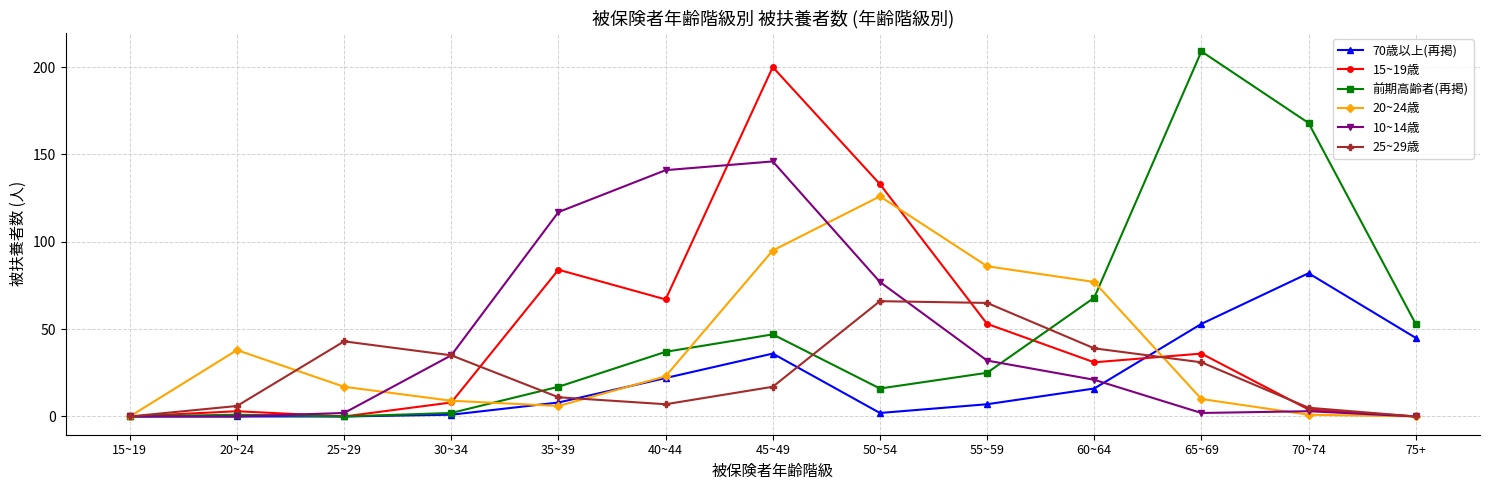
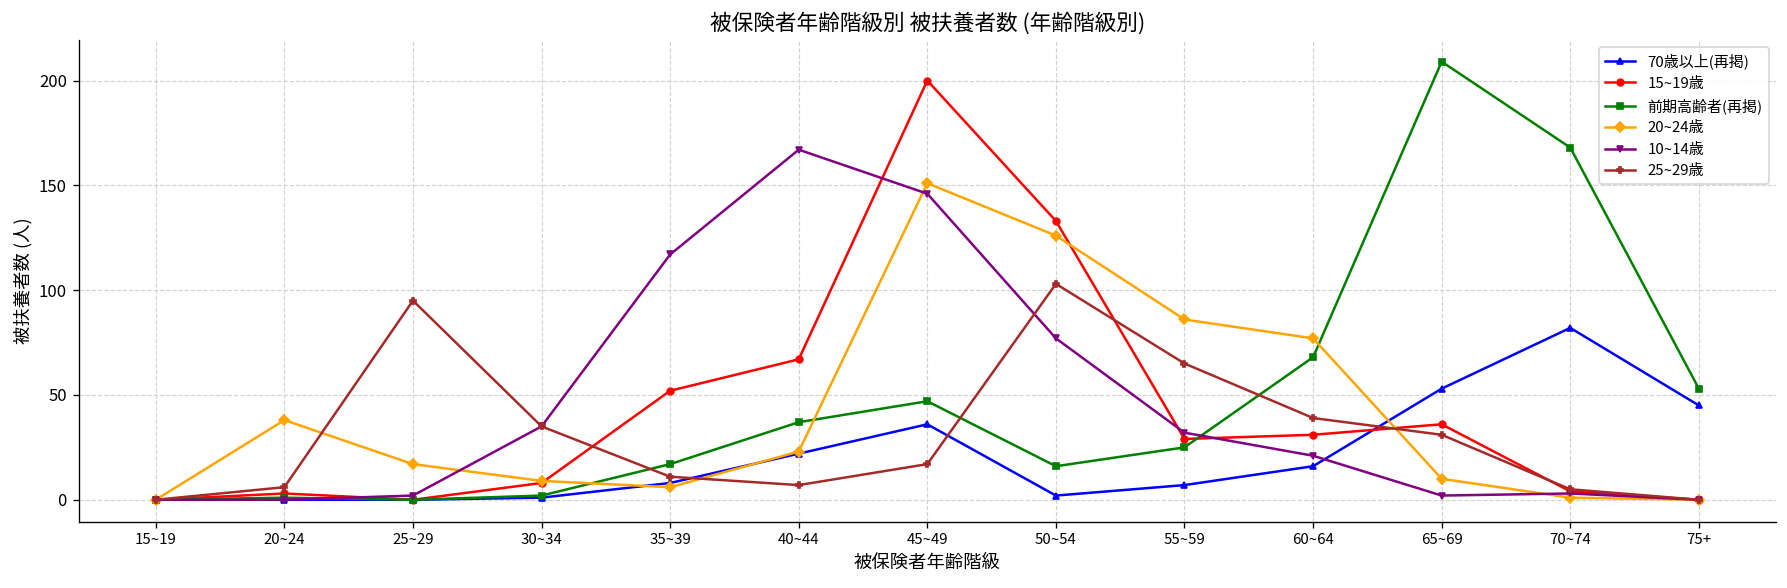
25~29歳, 25~29: 43 -> 95
15~19歳, 35~39: 84 -> 52
10~14歳, 40~44: 141 -> 167
20~24歳, 45~49: 95 -> 151
25~29歳, 50~54: 66 -> 103
15~19歳, 55~59: 53 -> 29
